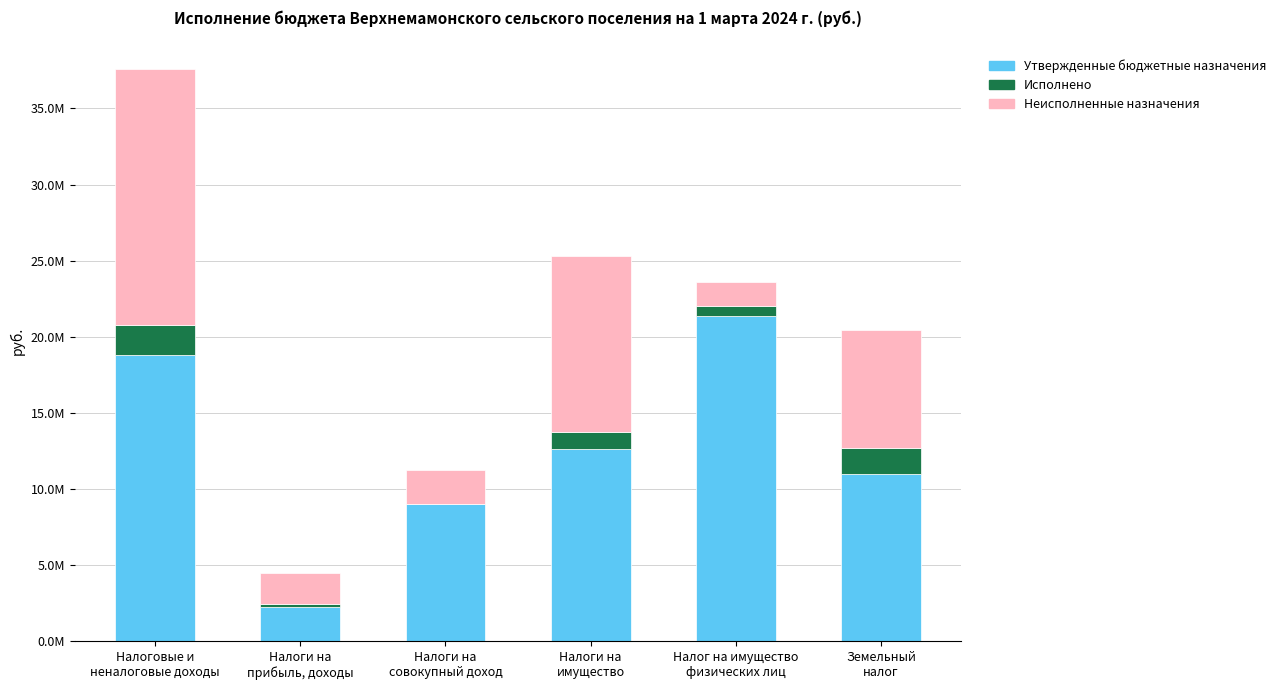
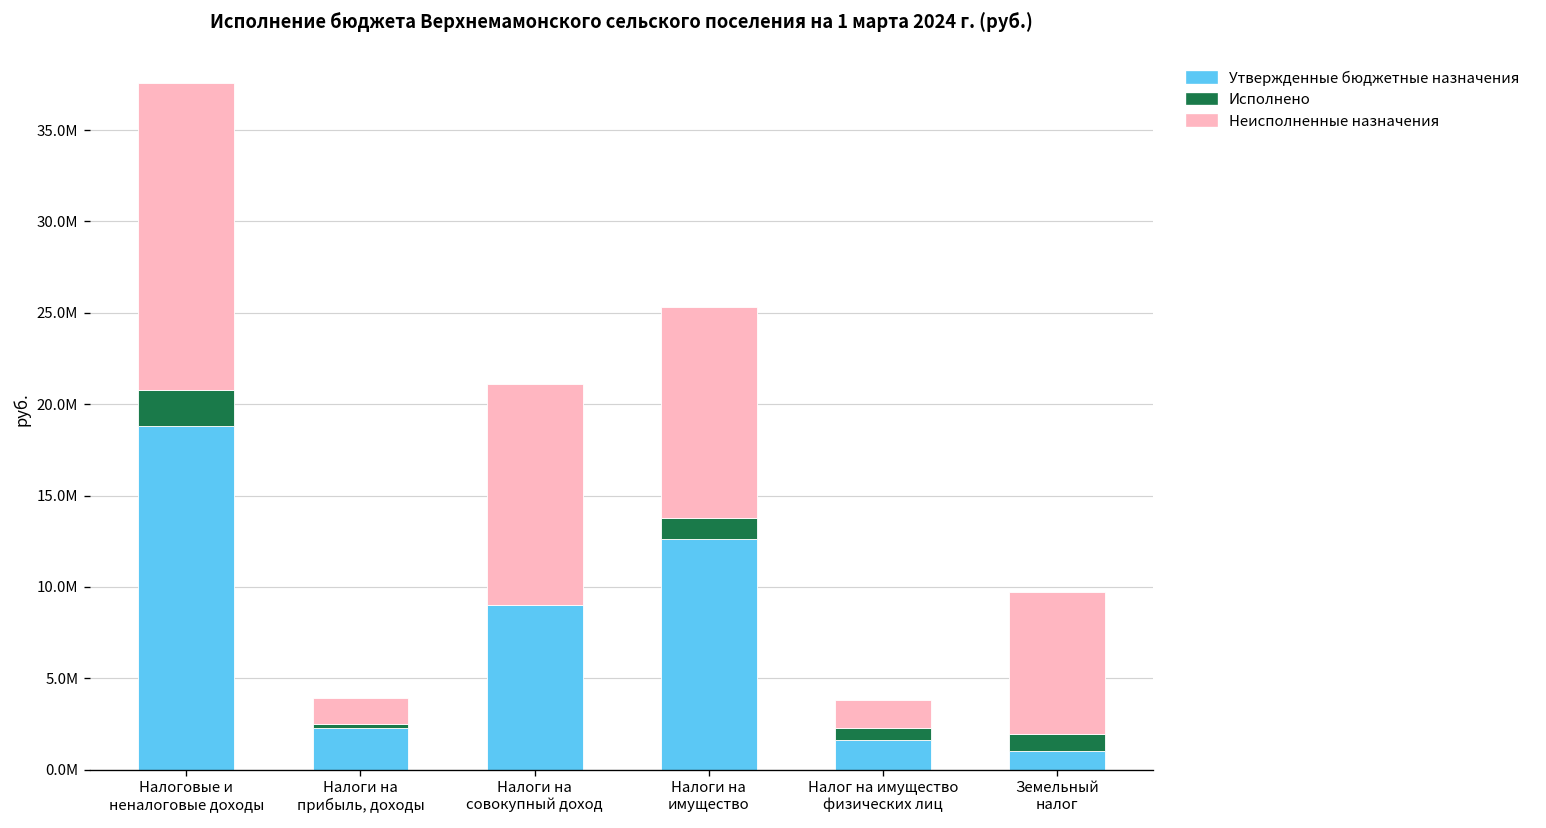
Неисполненные назначения, Налоги на прибыль, доходы: 2000000 -> 1400000
Неисполненные назначения, Налоги на совокупный доход: 2200000 -> 12100000
Утвержденные бюджетные назначения, Налог на имущество физических лиц: 21400000 -> 1600000
Утвержденные бюджетные назначения, Земельный налог: 11000000 -> 1000000
Исполнено, Земельный налог: 1700000 -> 900000
